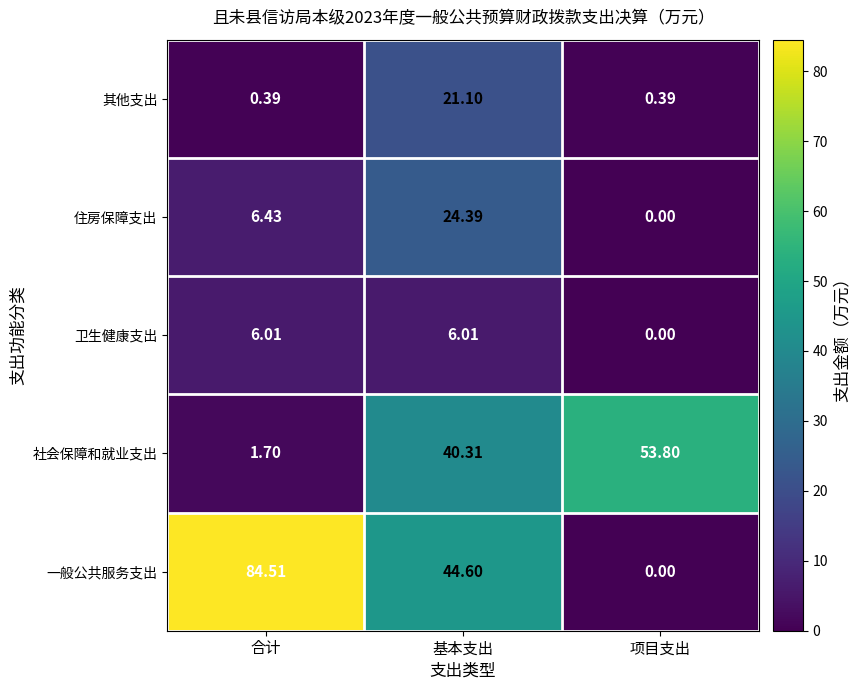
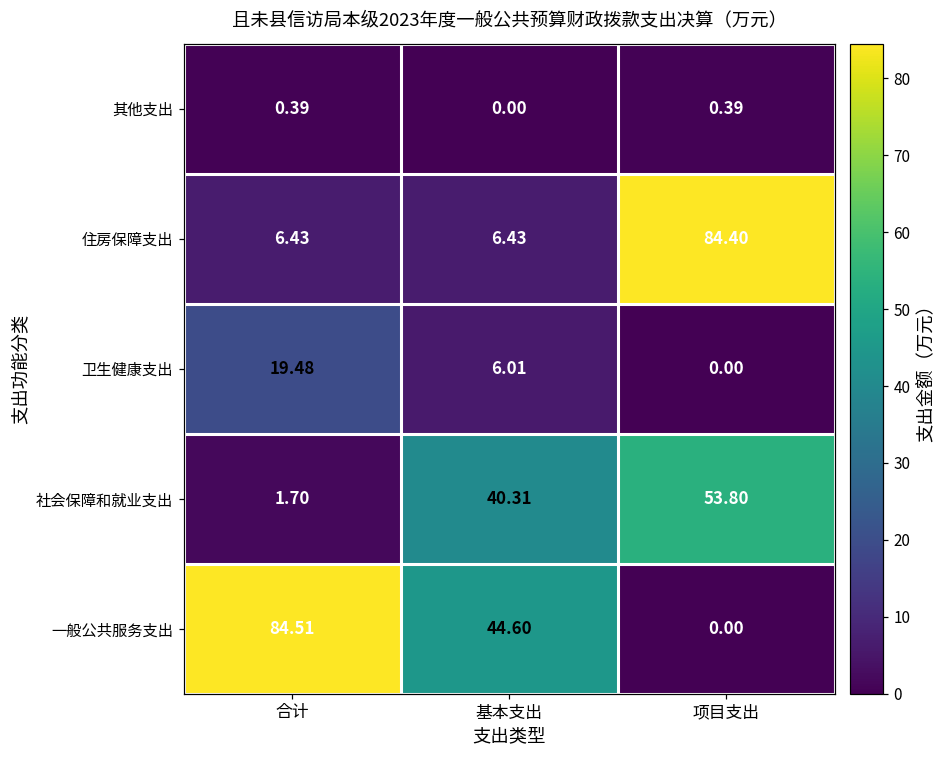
其他支出, 基本支出: 21.10 -> 0.00
住房保障支出, 基本支出: 24.39 -> 6.43
住房保障支出, 项目支出: 0.00 -> 84.40
卫生健康支出, 合计: 6.01 -> 19.48
